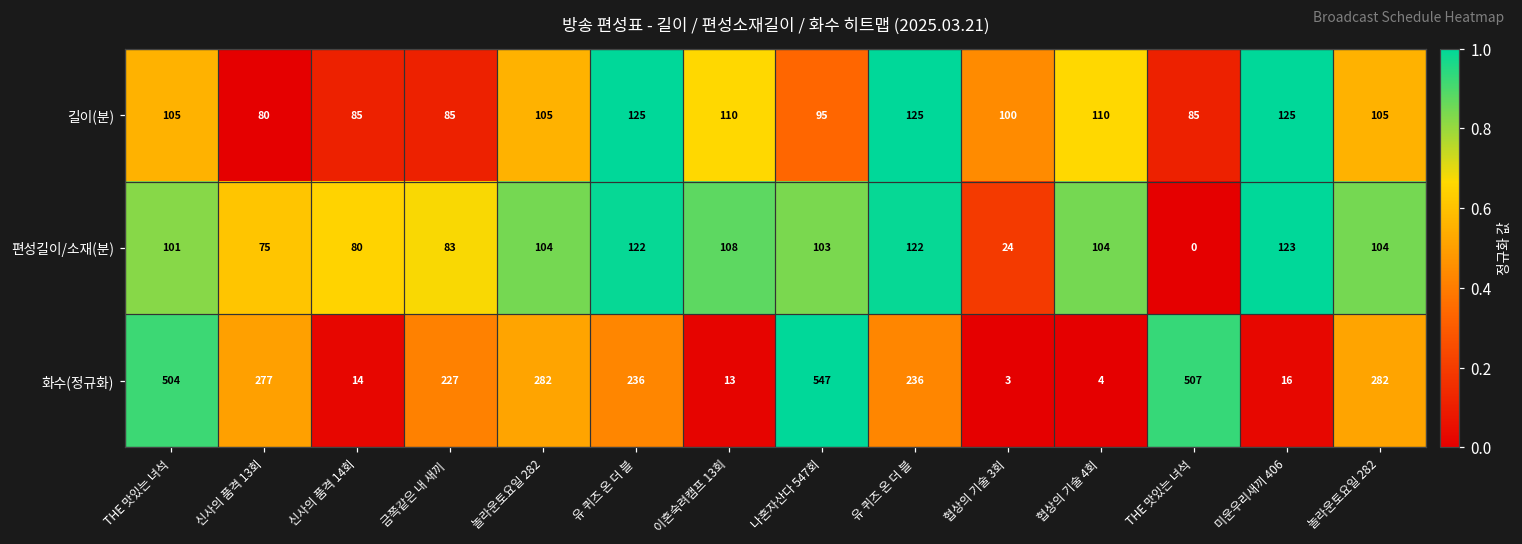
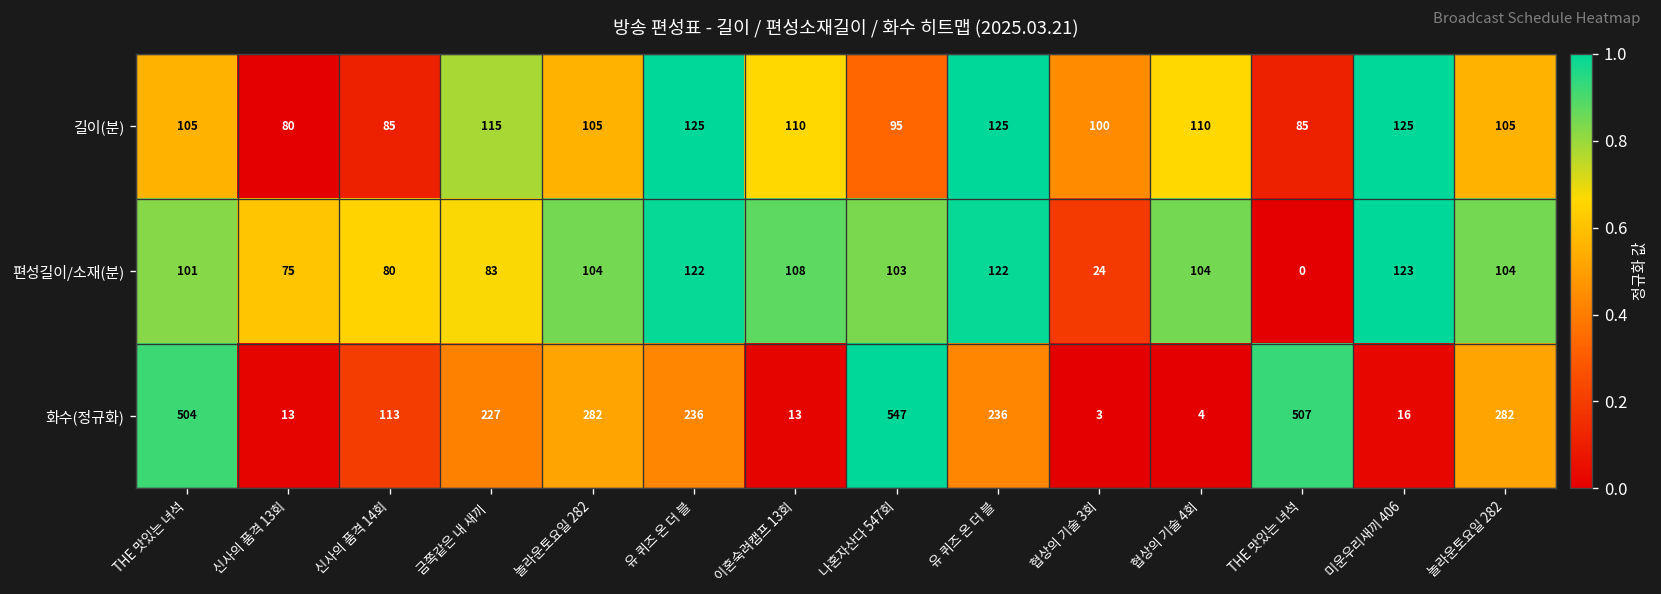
길이(분), 금쪽같은 내 새끼: 85 -> 115
화수(정규화), 신사의 품격 13회: 277 -> 13
화수(정규화), 신사의 품격 14회: 14 -> 113
